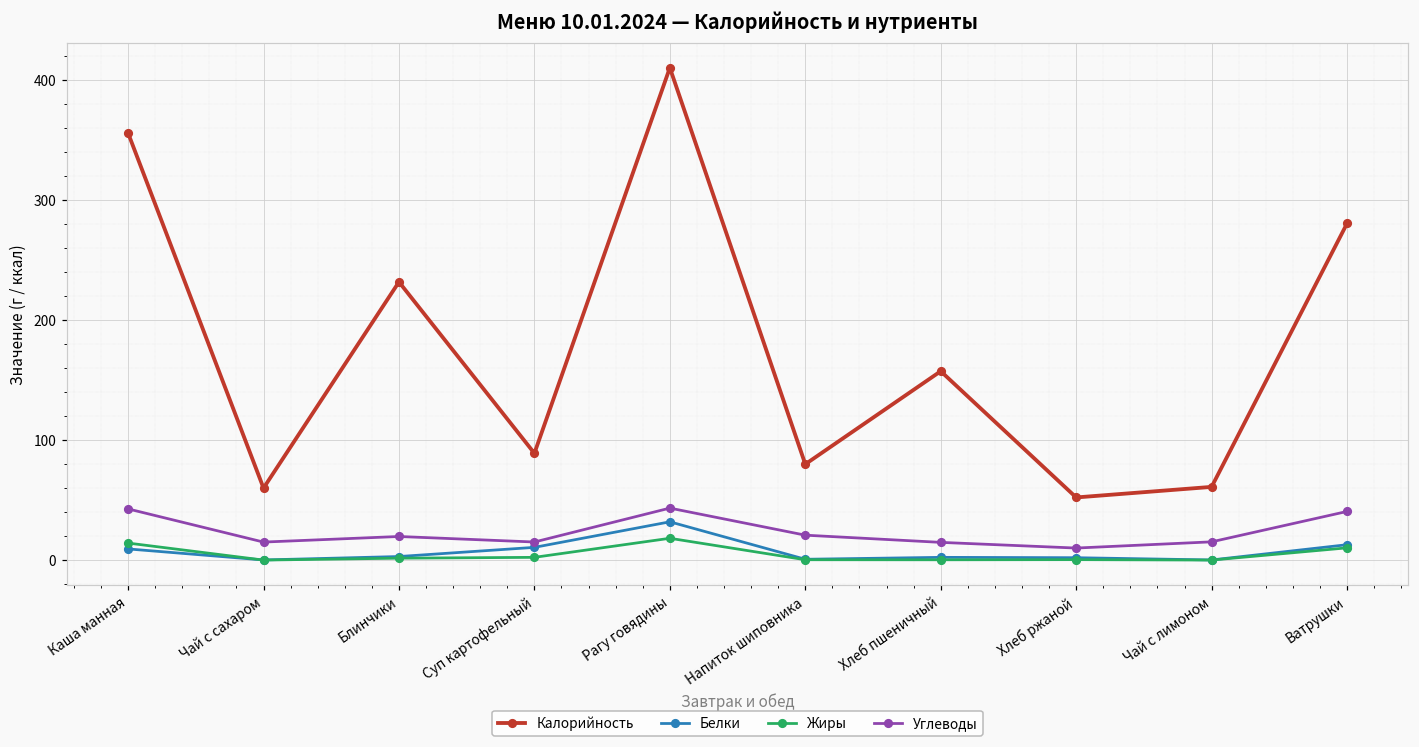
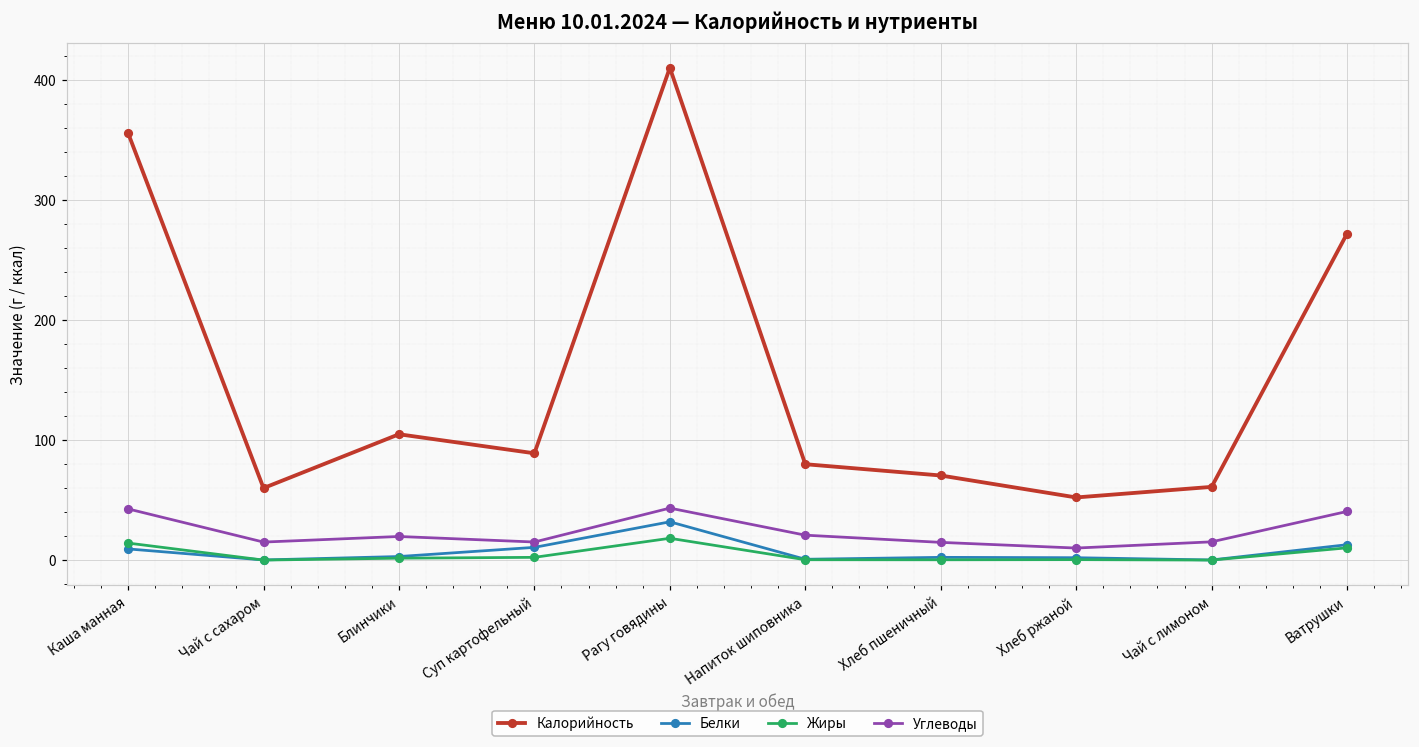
Калорийность, Блинчики: 232 -> 105
Калорийность, Хлеб пшеничный: 157 -> 71
Калорийность, Ватрушки: 281 -> 272
